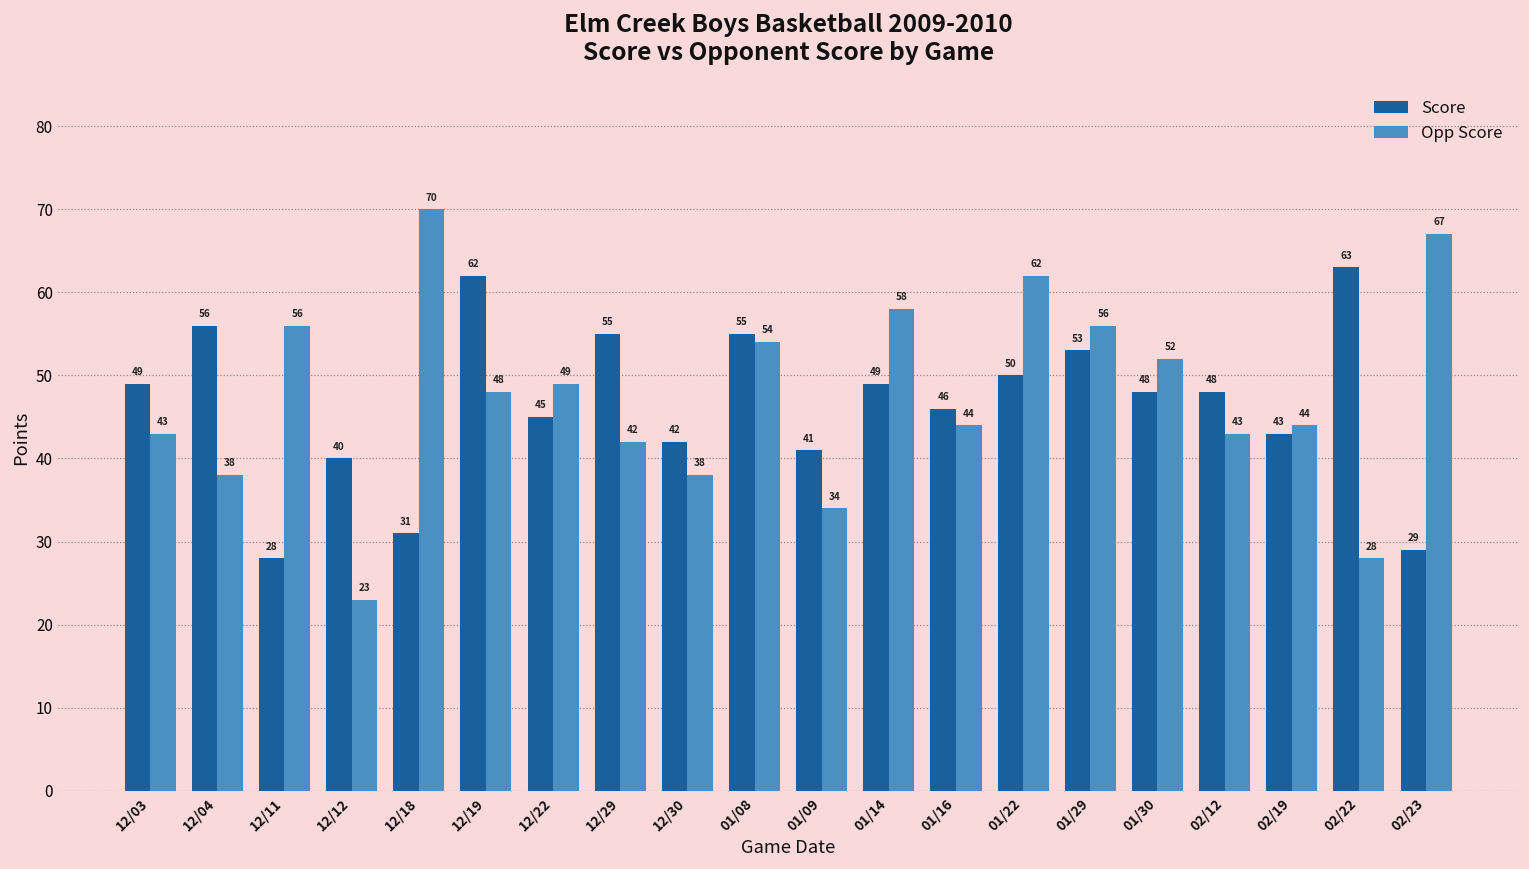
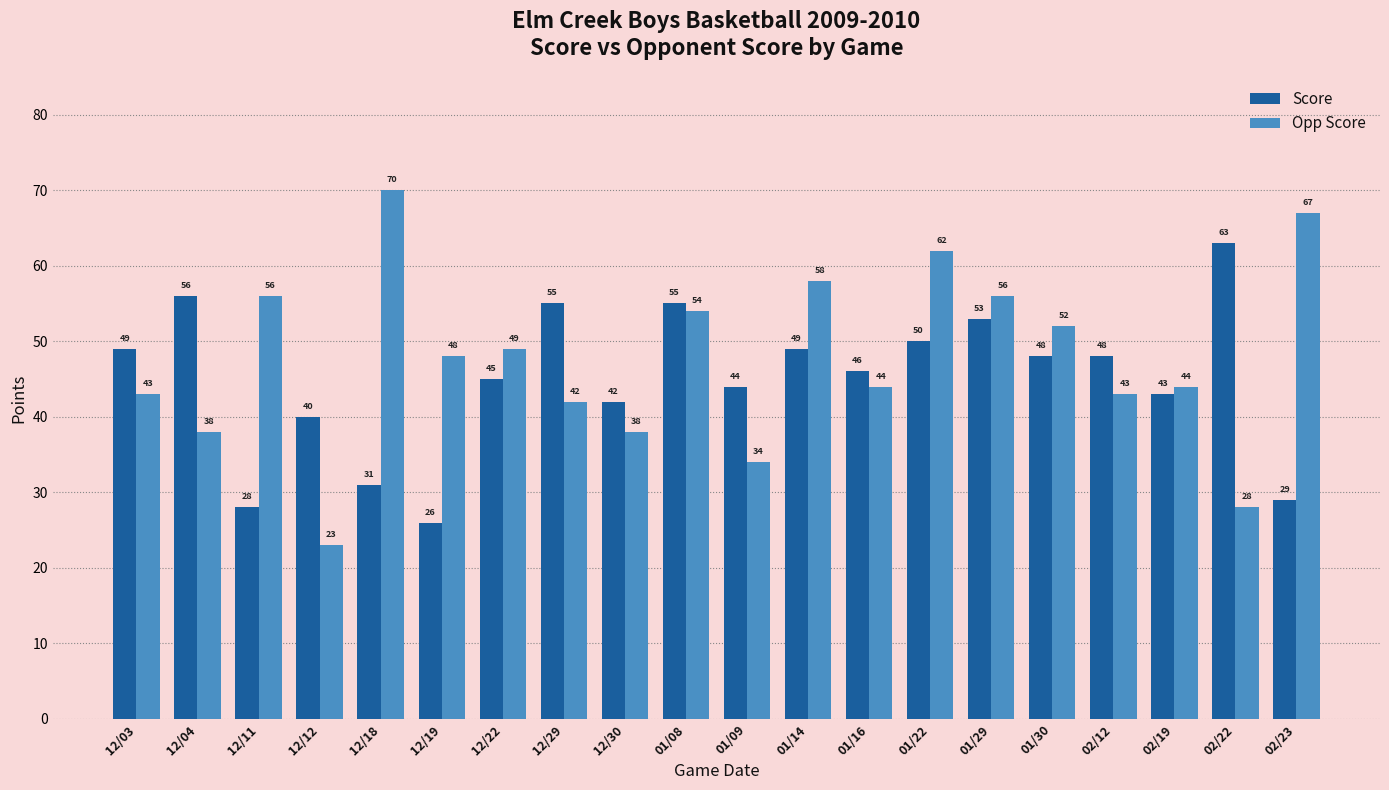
Score, 12/19: 62 -> 26
Score, 01/09: 41 -> 44
